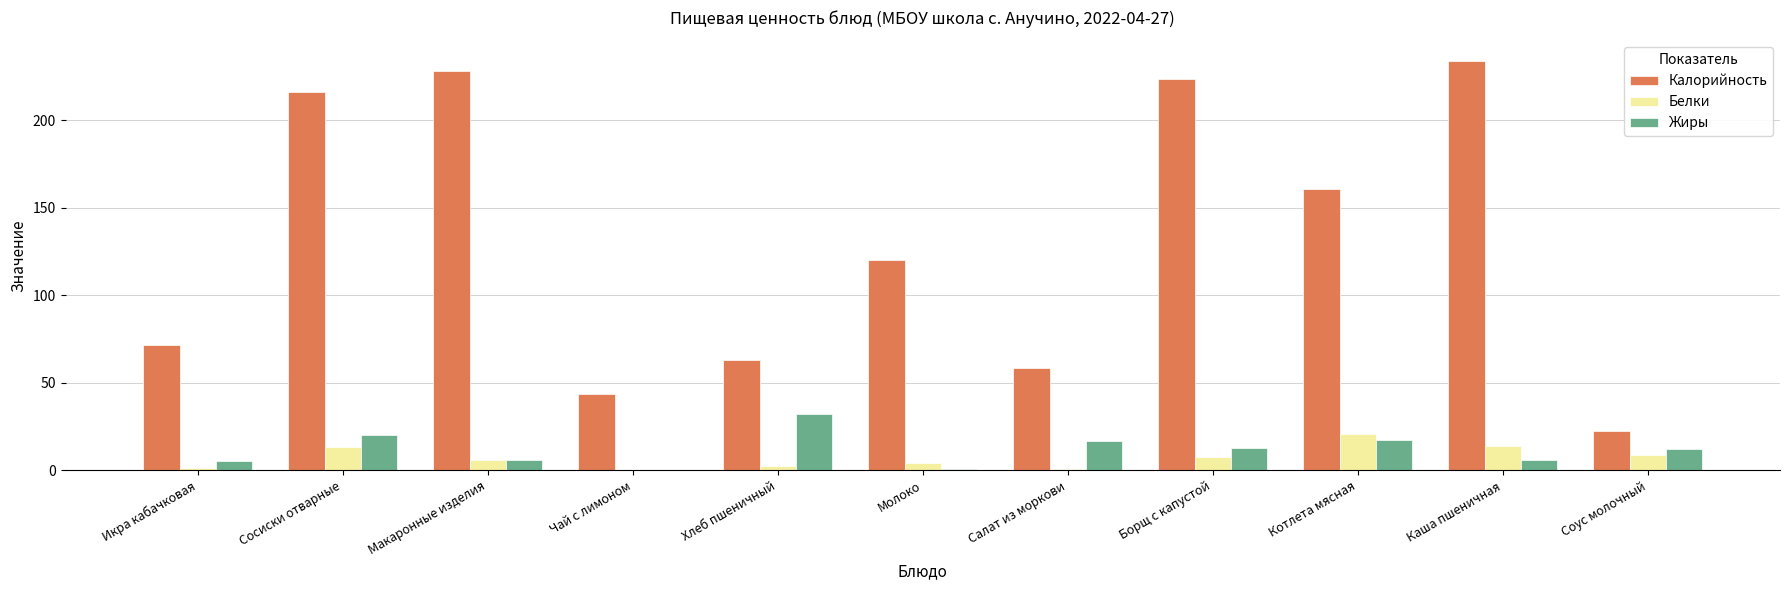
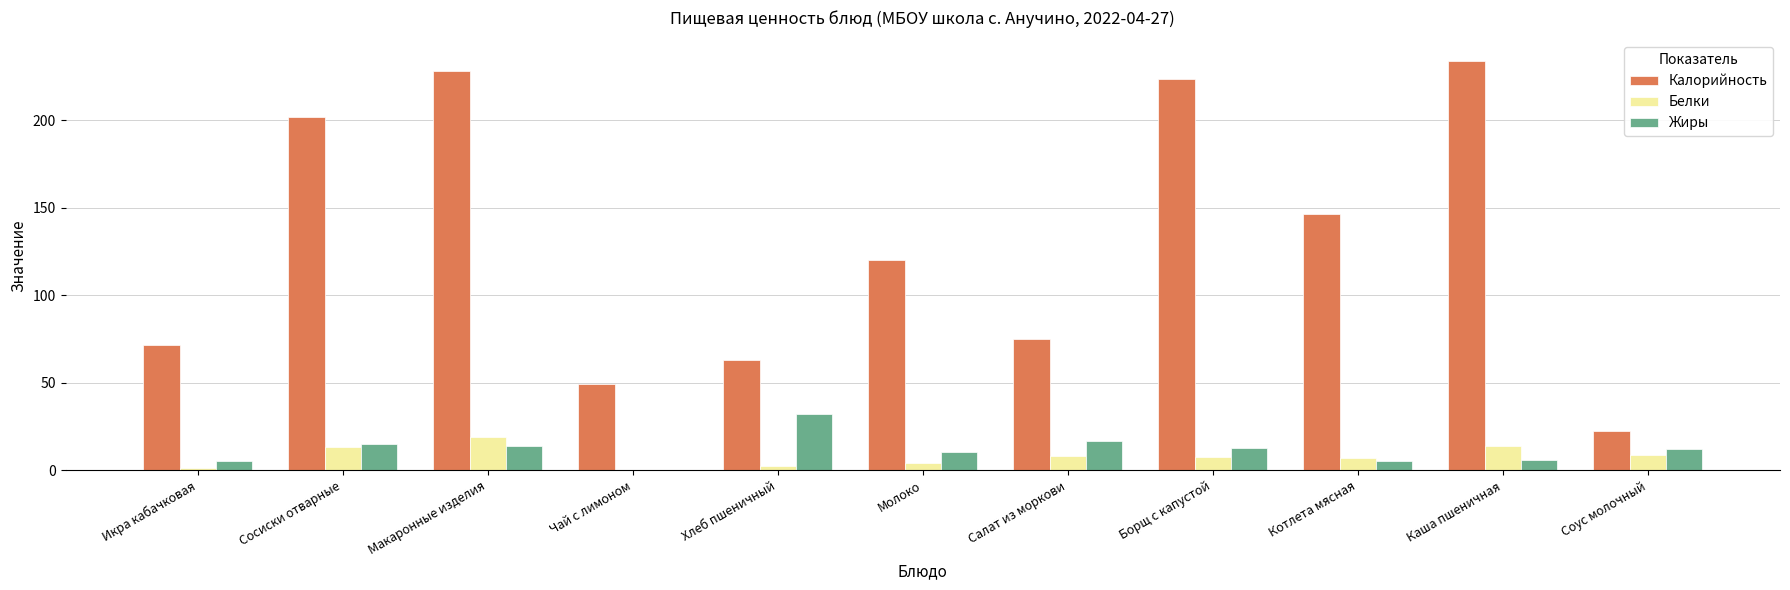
Калорийность, Сосиски отварные: 216 -> 202
Жиры, Сосиски отварные: 20 -> 15
Белки, Макаронные изделия: 6 -> 19
Жиры, Макаронные изделия: 6 -> 14
Калорийность, Чай с лимоном: 44 -> 49
Жиры, Молоко: 1 -> 11
Калорийность, Салат из моркови: 59 -> 75
Белки, Салат из моркови: 1 -> 8
Калорийность, Котлета мясная: 161 -> 146
Белки, Котлета мясная: 21 -> 7
Жиры, Котлета мясная: 17 -> 6
